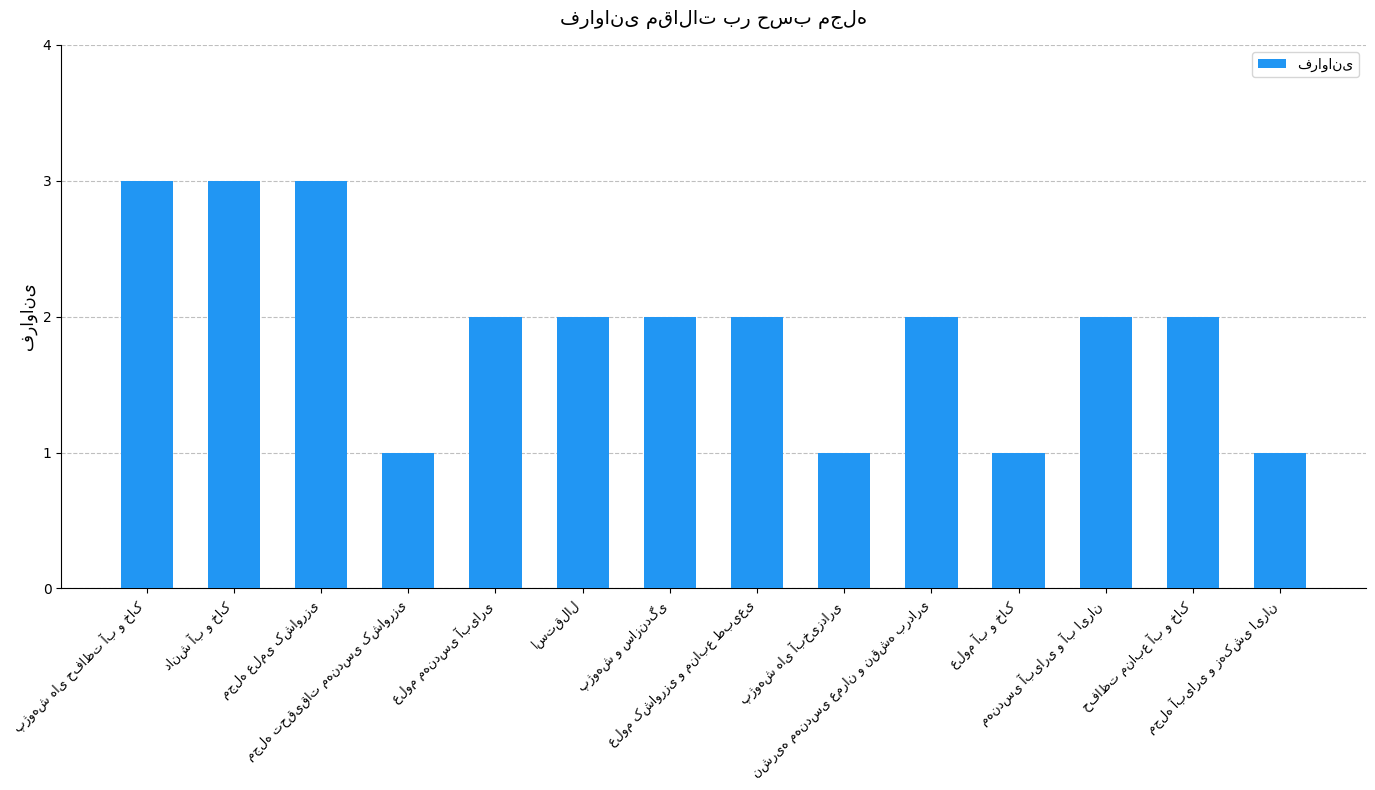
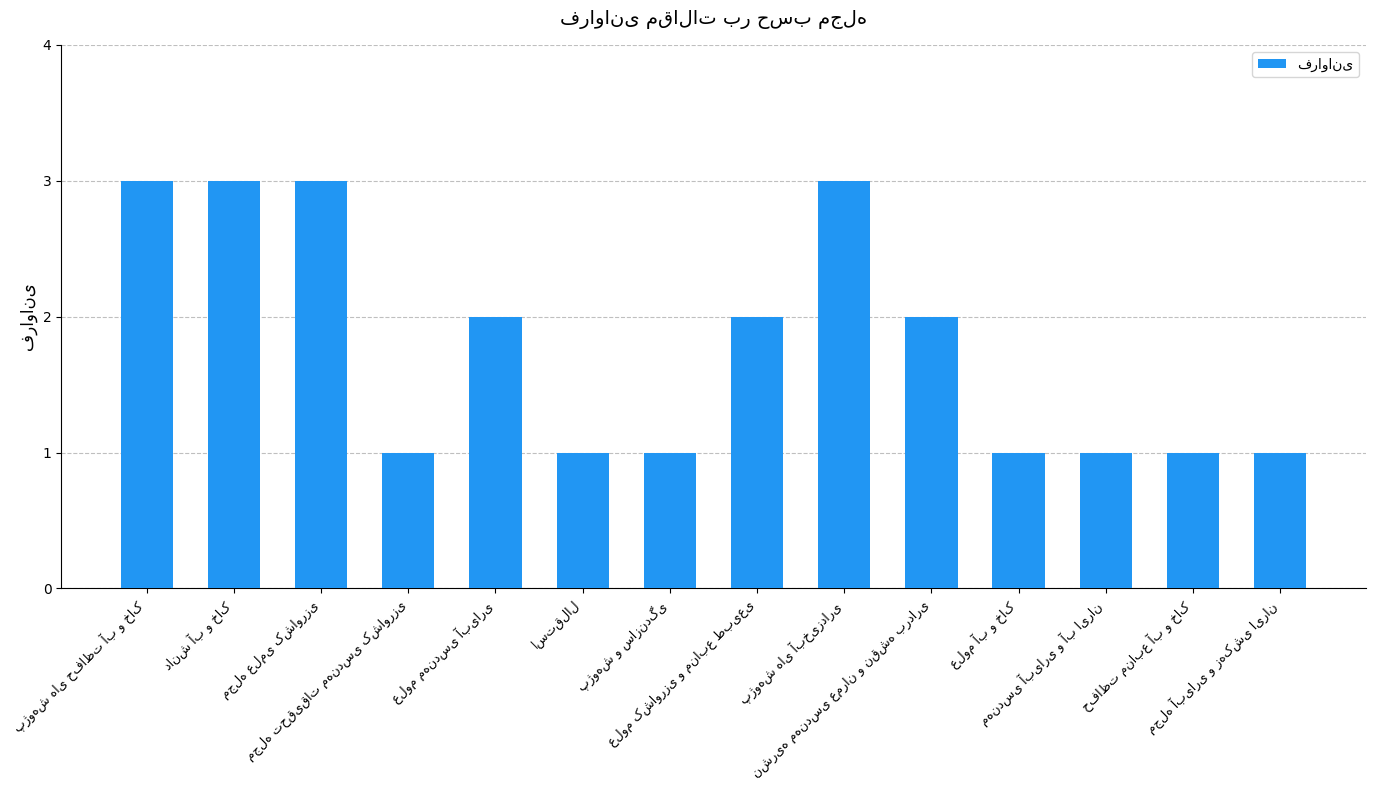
استقلال: 2 -> 1
پژوهش و سازندگی: 2 -> 1
پژوهش های آبخیزداری: 1 -> 3
مهندسی آبیاری و آب ایران: 2 -> 1
حفاظت منابع آب و خاک: 2 -> 1
